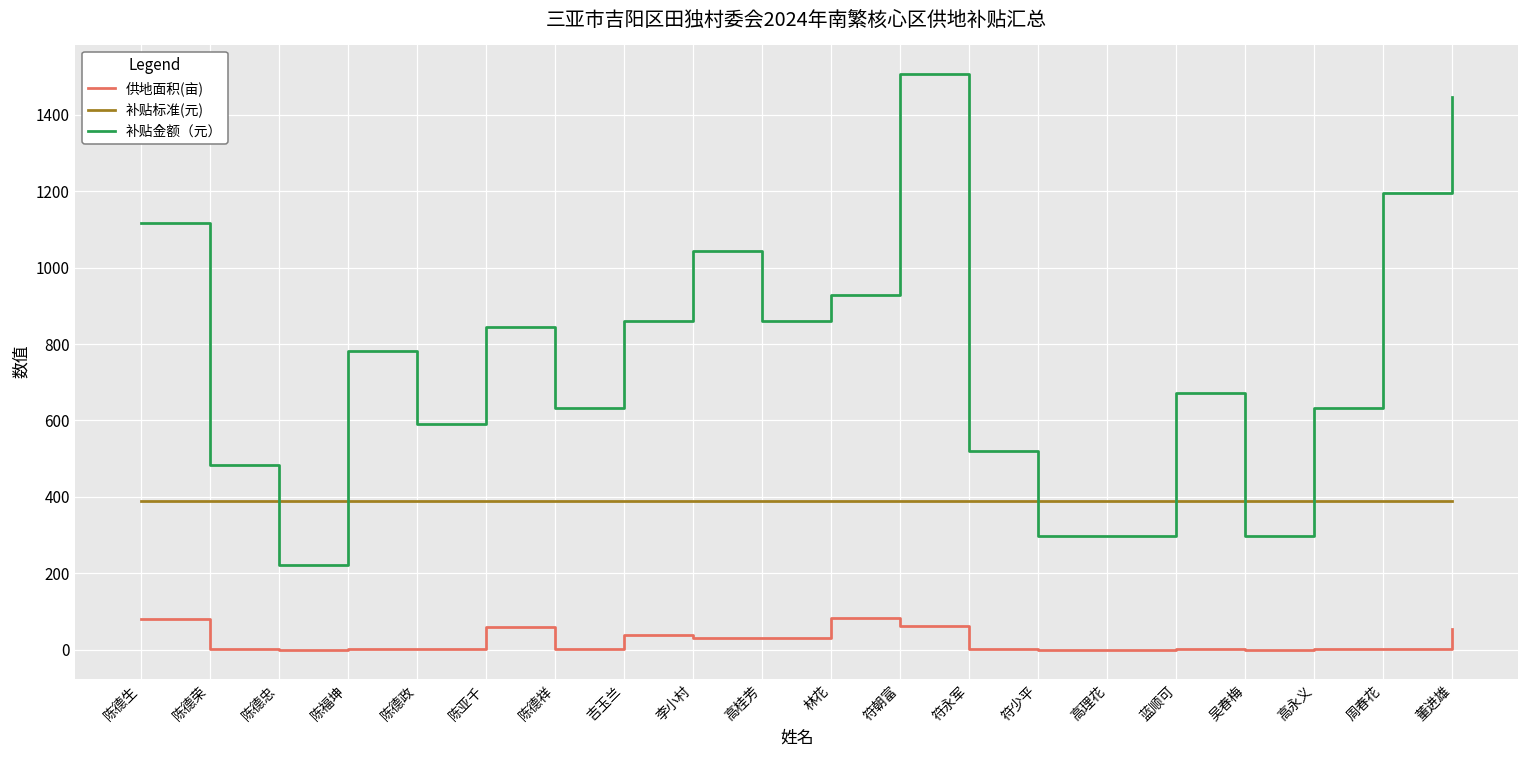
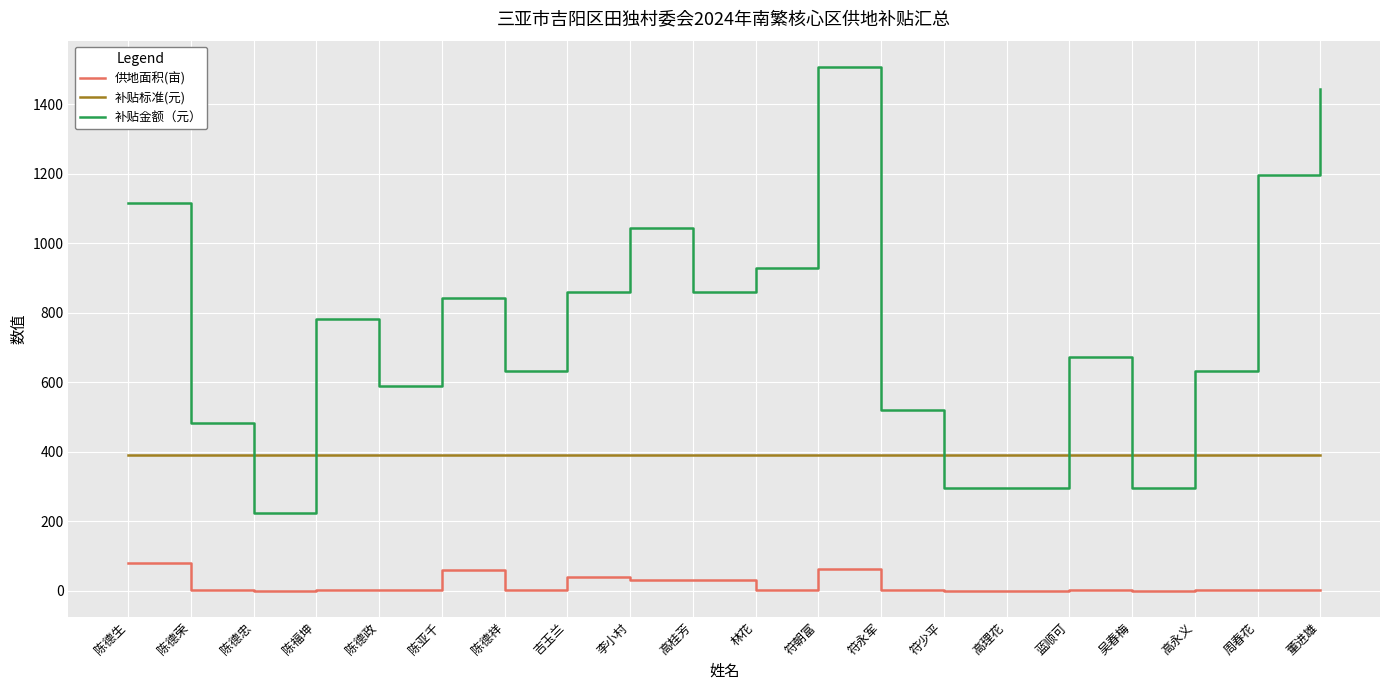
供地面积(亩), 林花: 80 -> 0
供地面积(亩), 董进雄: 60 -> 0
